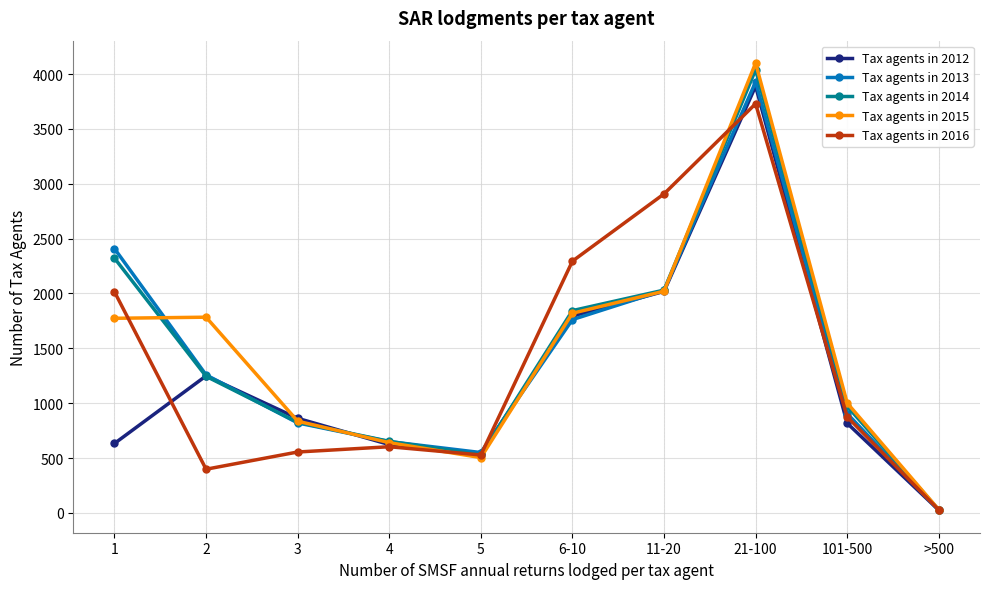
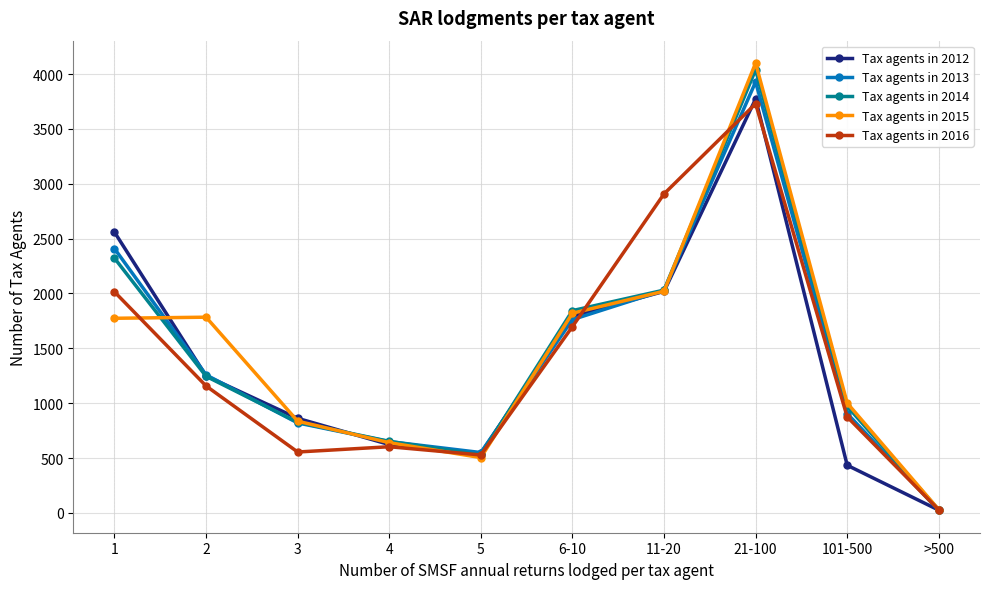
Tax agents in 2012, 1: 630 -> 2560
Tax agents in 2016, 2: 400 -> 1160
Tax agents in 2016, 6-10: 2300 -> 1700
Tax agents in 2012, 21-100: 3890 -> 3770
Tax agents in 2012, 101-500: 820 -> 430
